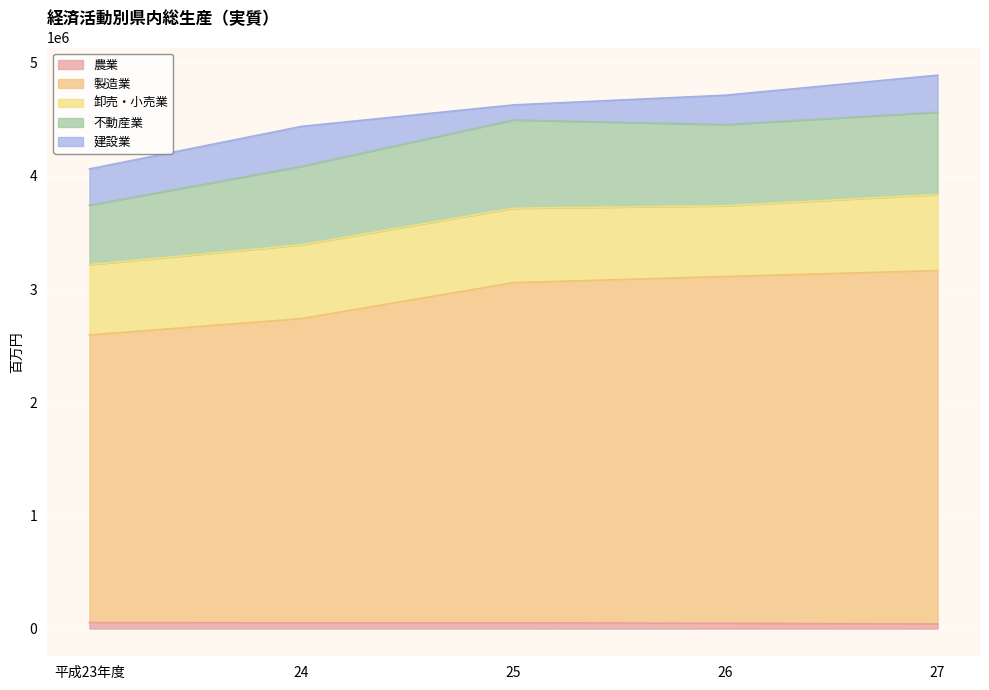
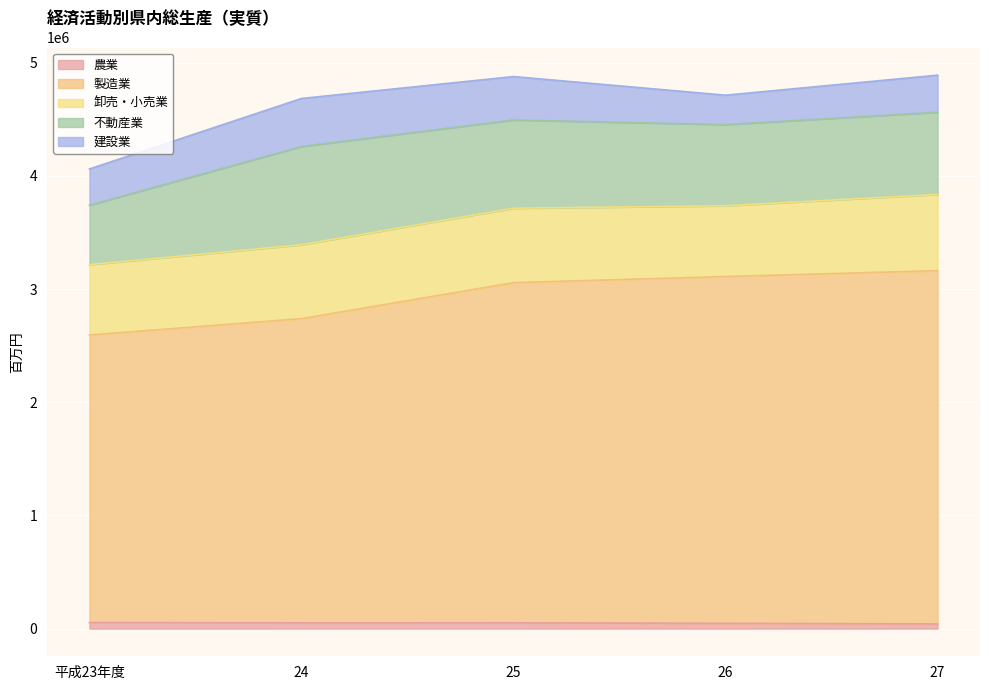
不動産業, 24: 690000 -> 870000
建設業, 24: 350000 -> 420000
建設業, 25: 130000 -> 380000
